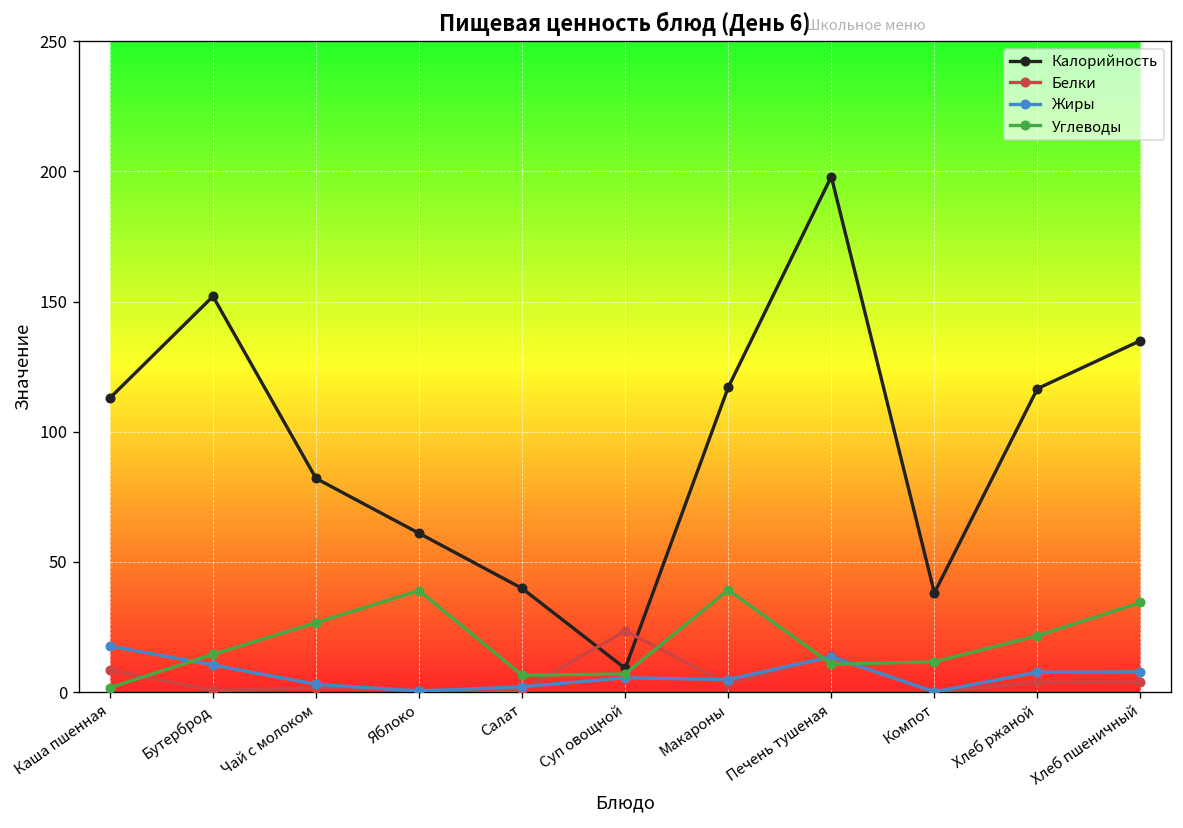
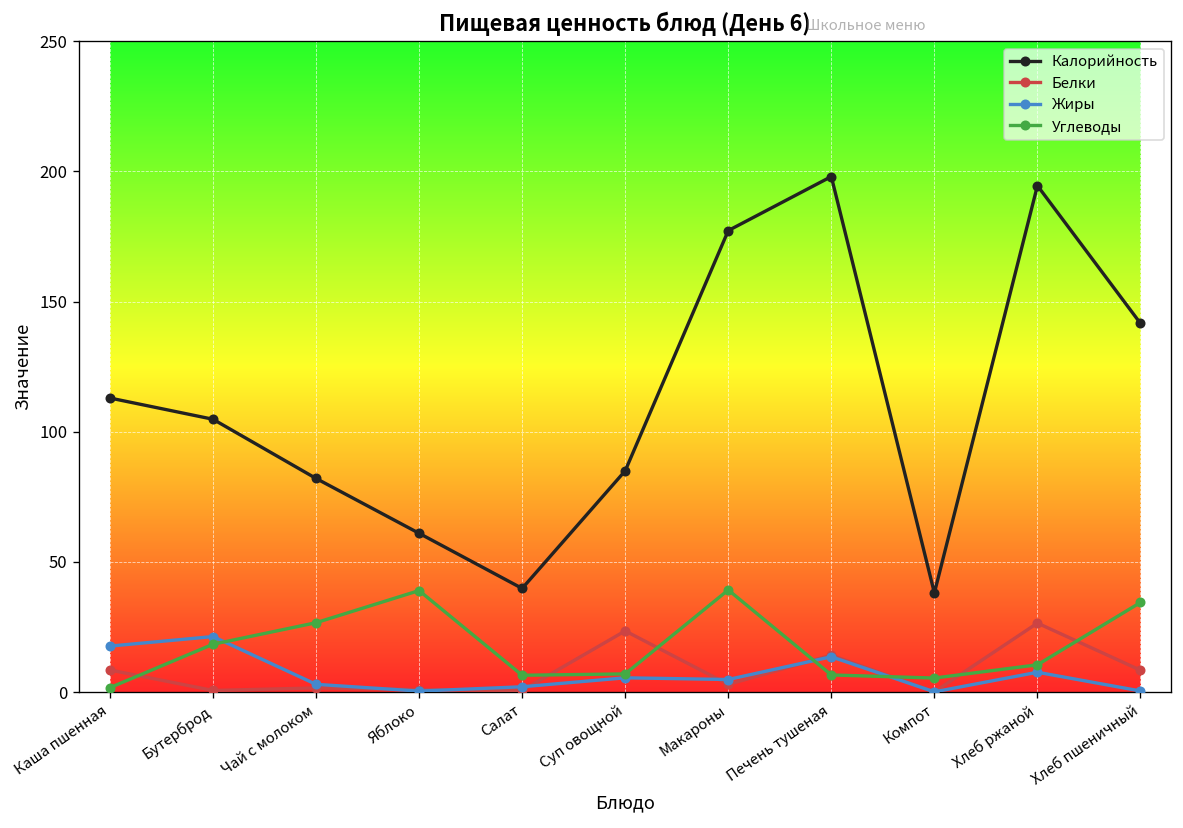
Калорийность, Бутерброд: 152 -> 105
Жиры, Бутерброд: 10 -> 21
Углеводы, Бутерброд: 15 -> 18
Калорийность, Суп овощной: 9 -> 85
Калорийность, Макароны: 117 -> 177
Углеводы, Печень тушеная: 11 -> 7
Углеводы, Компот: 12 -> 5
Калорийность, Хлеб ржаной: 117 -> 195
Белки, Хлеб ржаной: 4 -> 27
Углеводы, Хлеб ржаной: 22 -> 11
Калорийность, Хлеб пшеничный: 135 -> 142
Белки, Хлеб пшеничный: 4 -> 8
Жиры, Хлеб пшеничный: 8 -> 0
